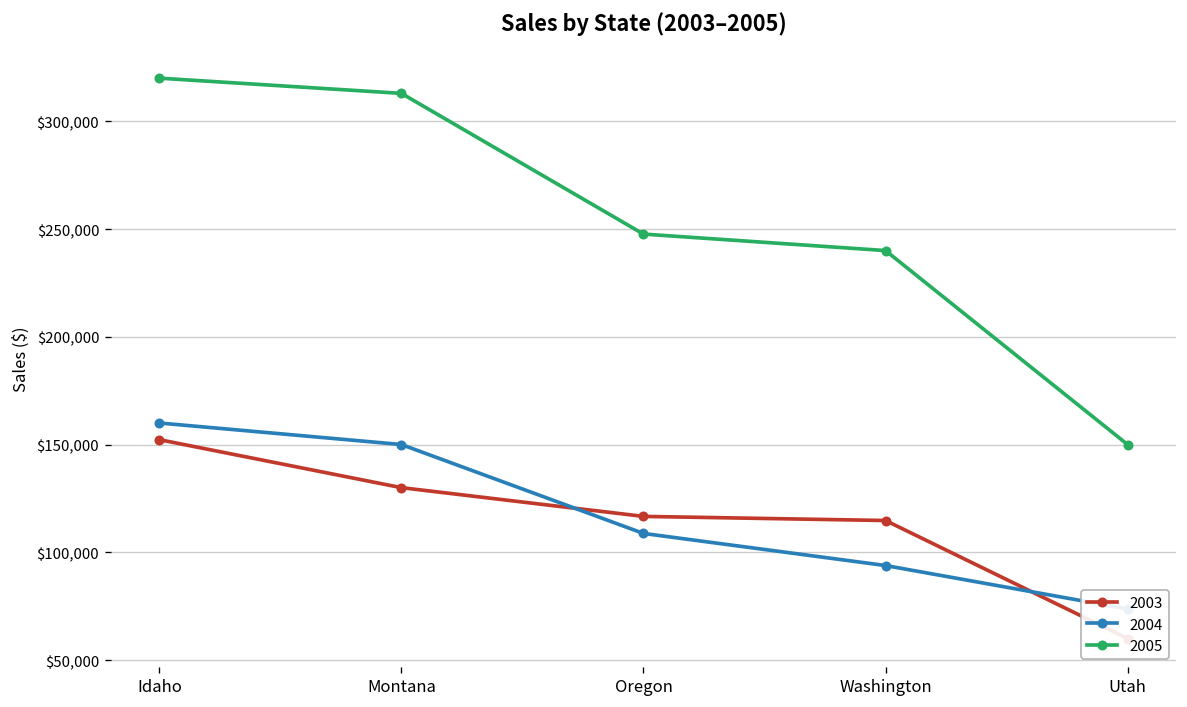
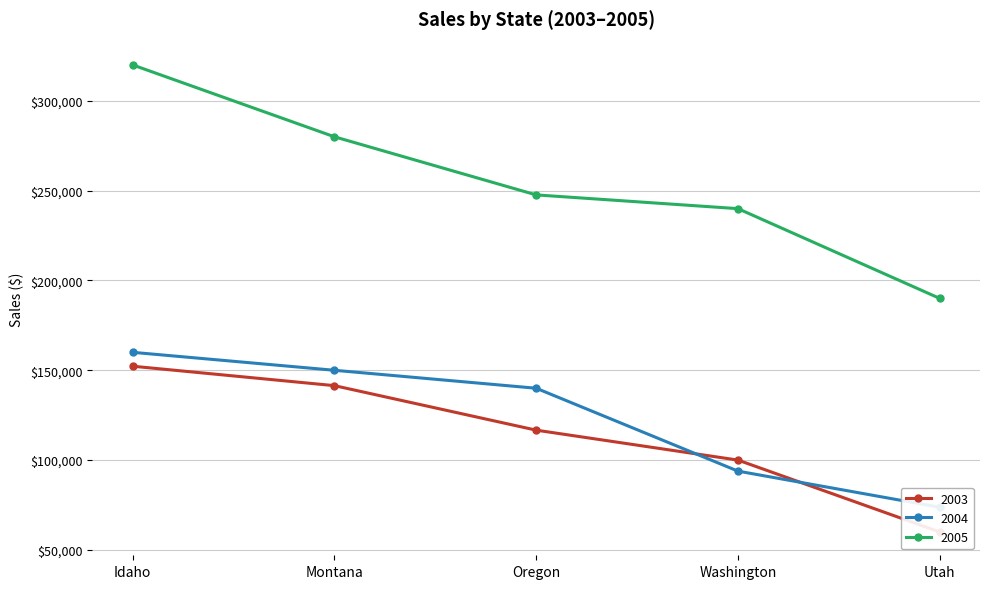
2003, Montana: $130,000 -> $141,000
2005, Montana: $313,000 -> $280,000
2004, Oregon: $109,000 -> $140,000
2003, Washington: $115,000 -> $100,000
2005, Utah: $150,000 -> $190,000
